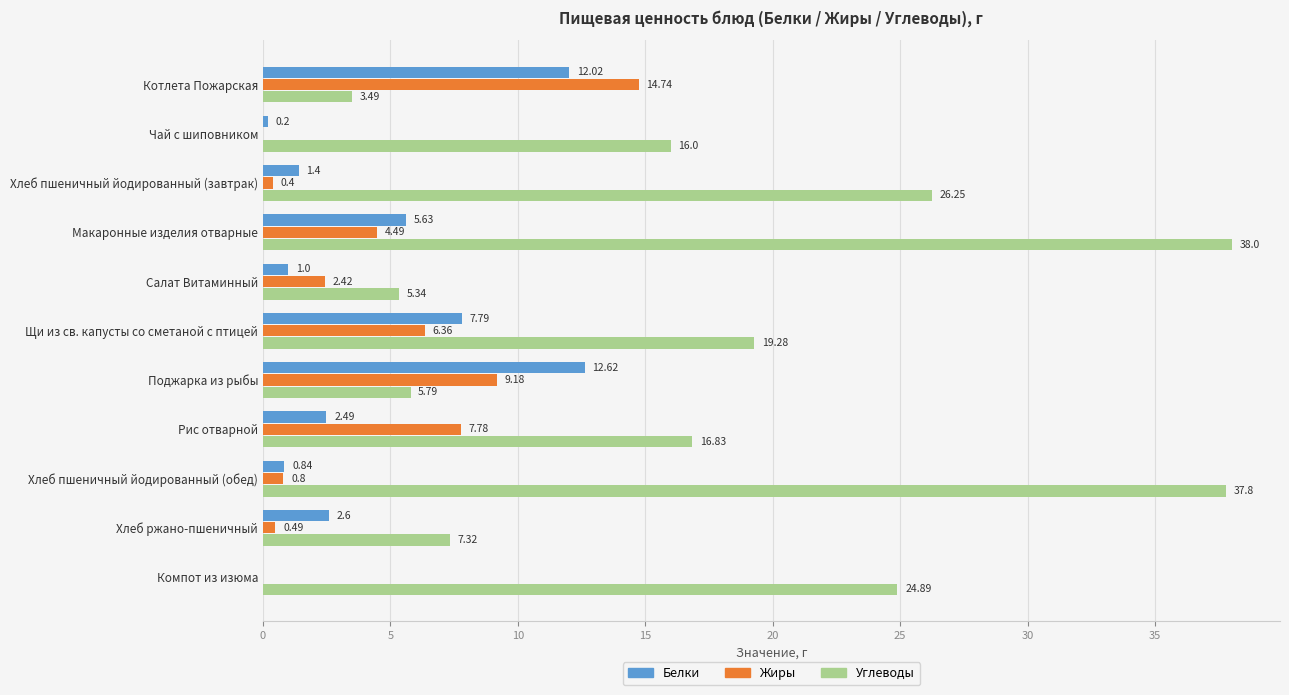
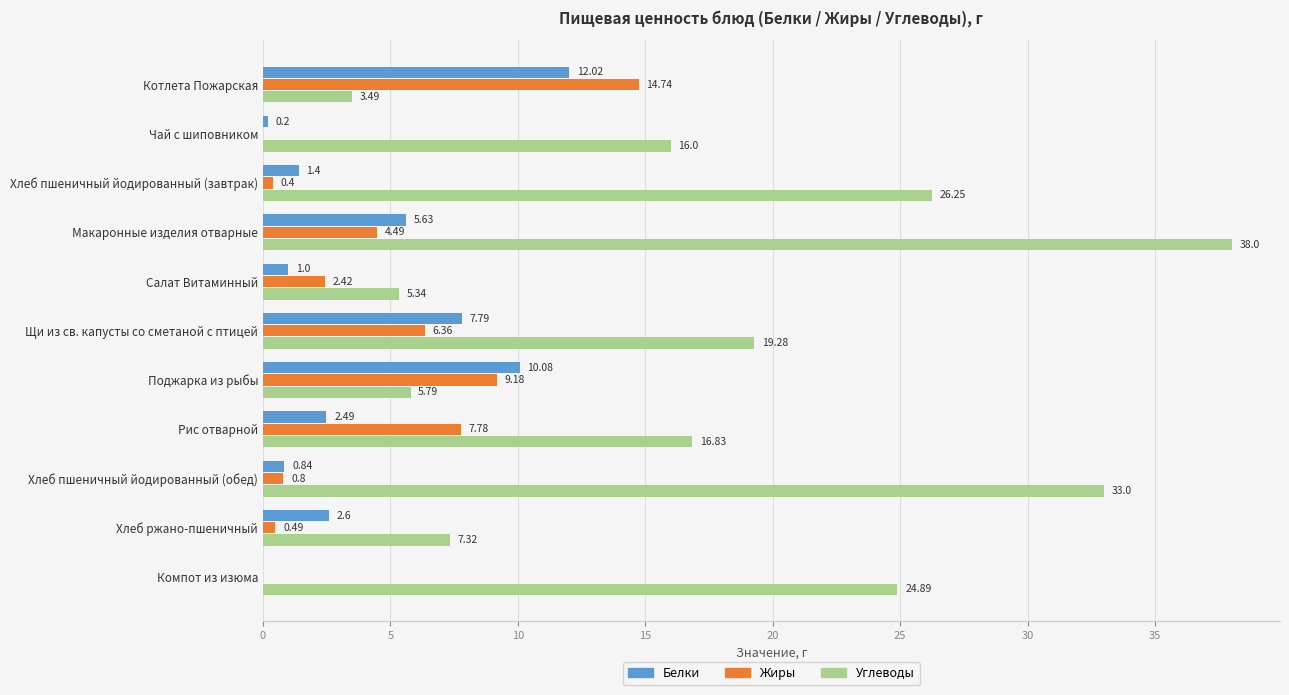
Белки, Поджарка из рыбы: 12.62 -> 10.08
Углеводы, Хлеб пшеничный йодированный (обед): 37.8 -> 33.0
